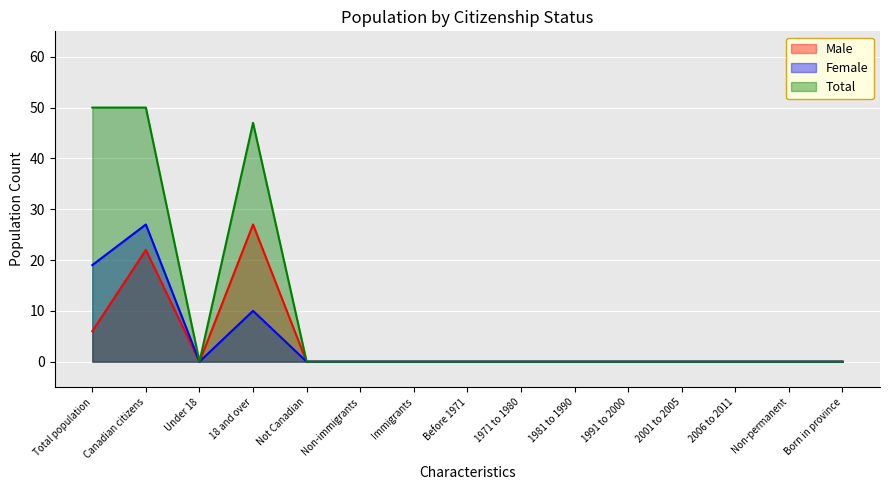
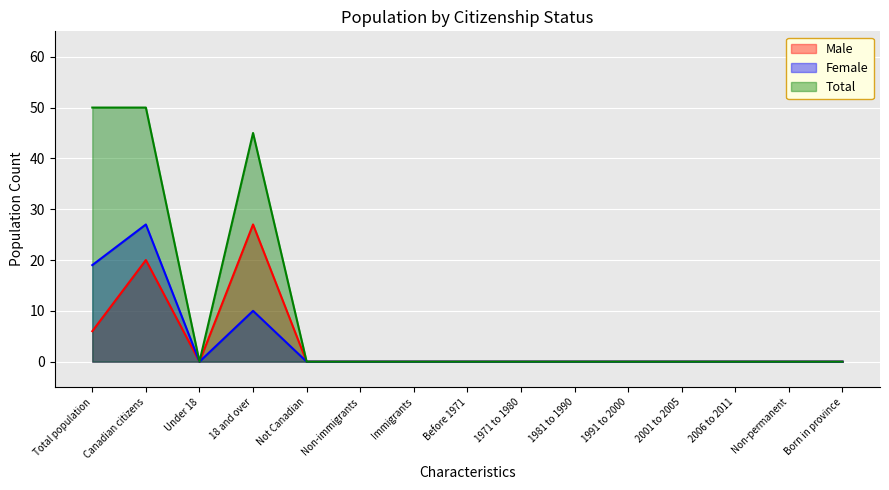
Male, Canadian citizens: 22 -> 20
Total, 18 and over: 47 -> 45
